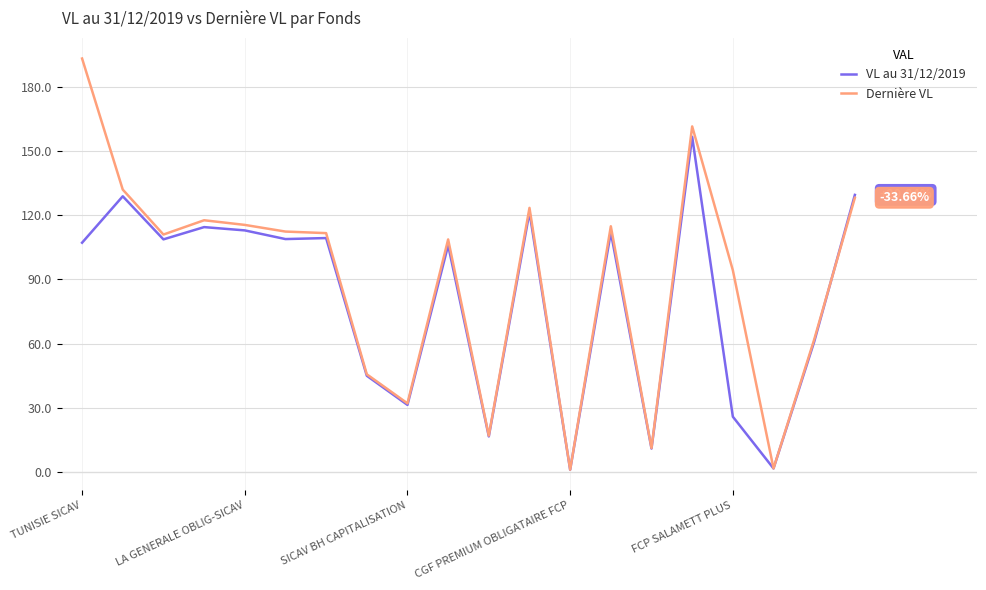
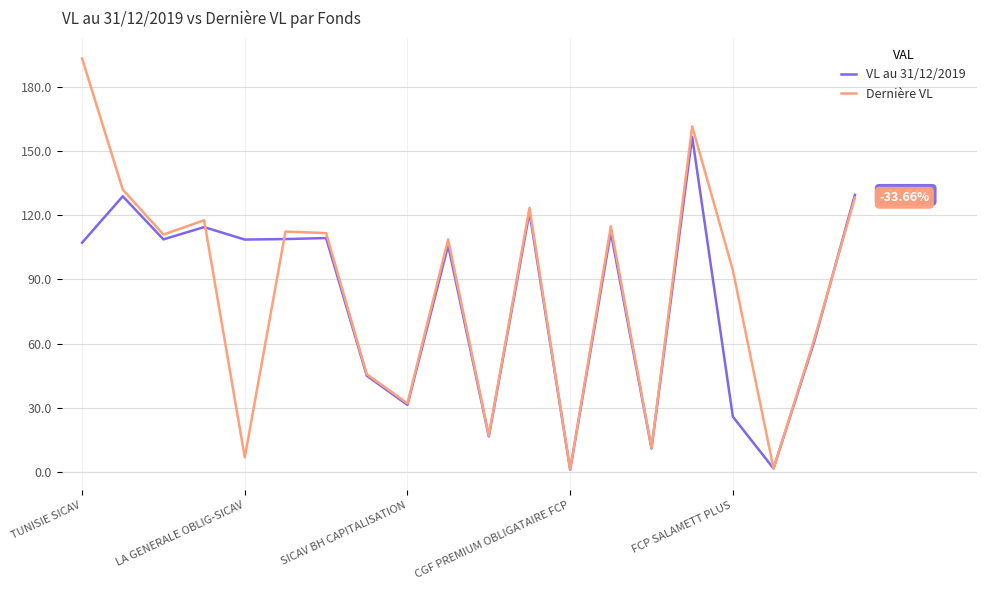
VL au 31/12/2019, LA GENERALE OBLIG-SICAV: 113 -> 109
Dernière VL, LA GENERALE OBLIG-SICAV: 115 -> 7
